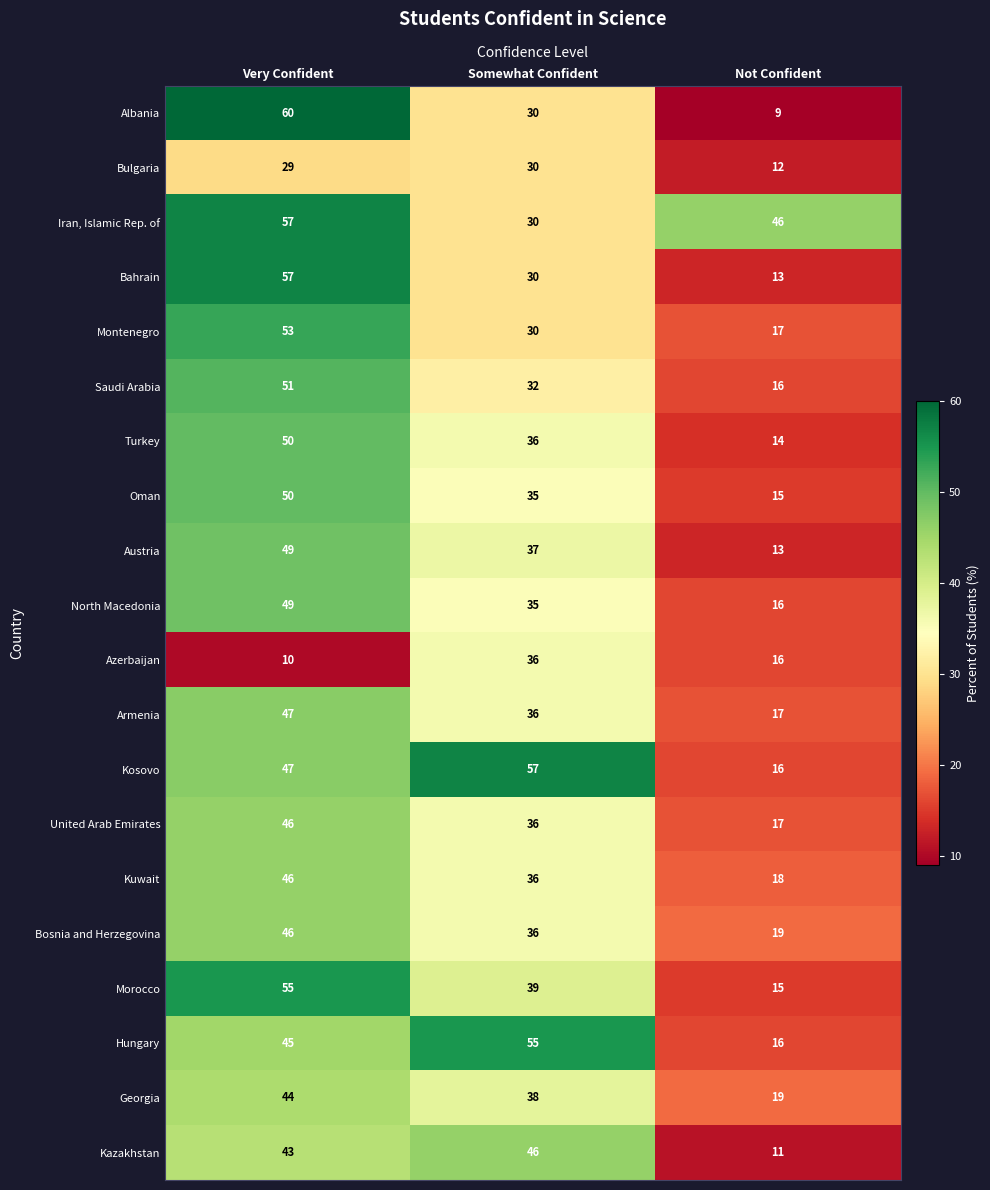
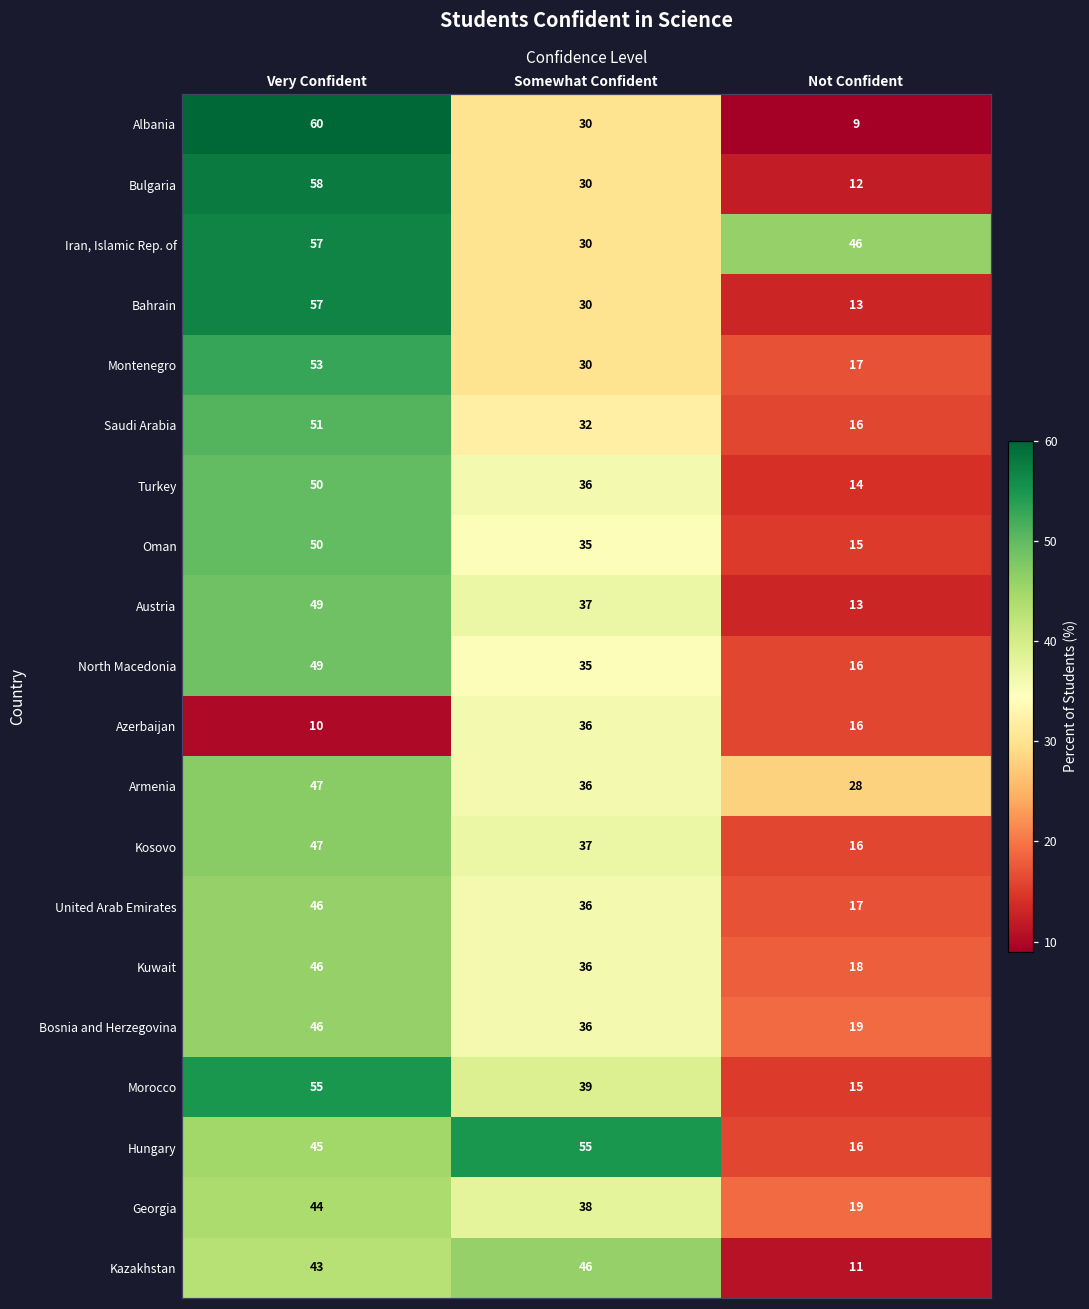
Bulgaria, Very Confident: 29 -> 58
Armenia, Not Confident: 17 -> 28
Kosovo, Somewhat Confident: 57 -> 37
